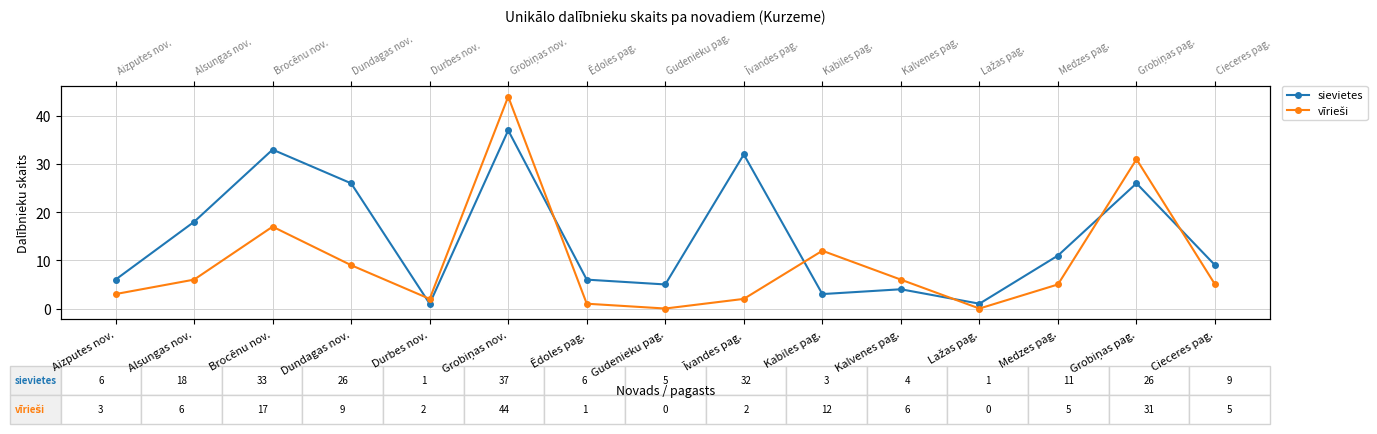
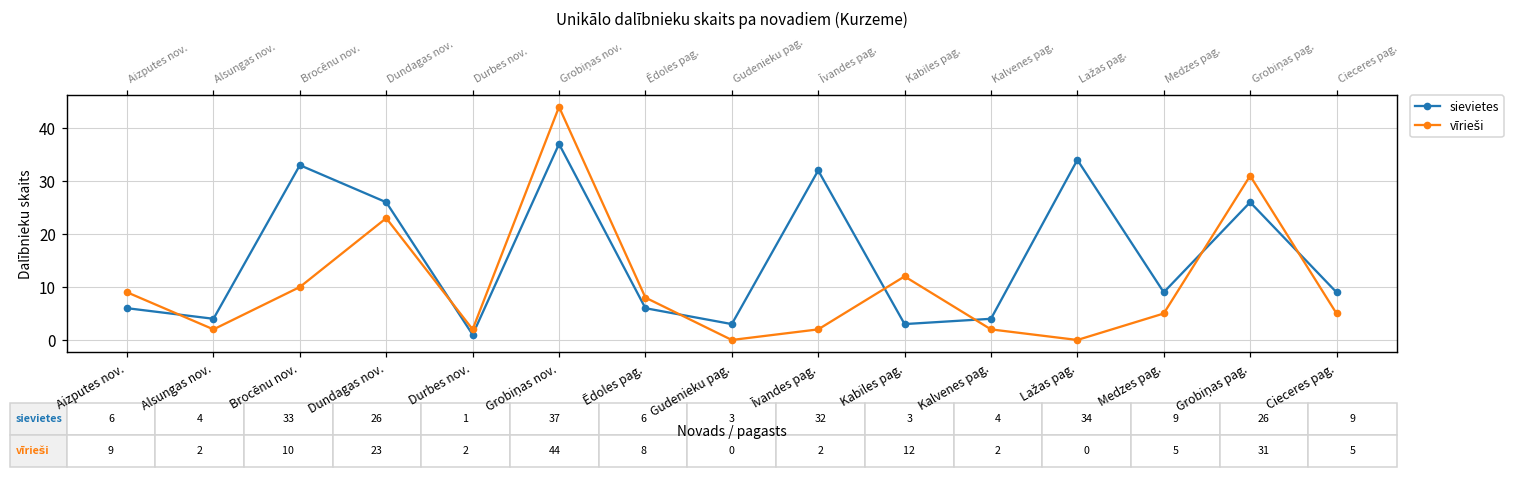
vīrieši, Aizputes nov.: 3 -> 9
sievietes, Alsungas nov.: 18 -> 4
vīrieši, Alsungas nov.: 6 -> 2
vīrieši, Brocēnu nov.: 17 -> 10
vīrieši, Dundagas nov.: 9 -> 23
vīrieši, Ēdoles pag.: 1 -> 8
sievietes, Gudenieku pag.: 5 -> 3
vīrieši, Kalvenes pag.: 6 -> 2
sievietes, Lažas pag.: 1 -> 34
sievietes, Medzes pag.: 11 -> 9
